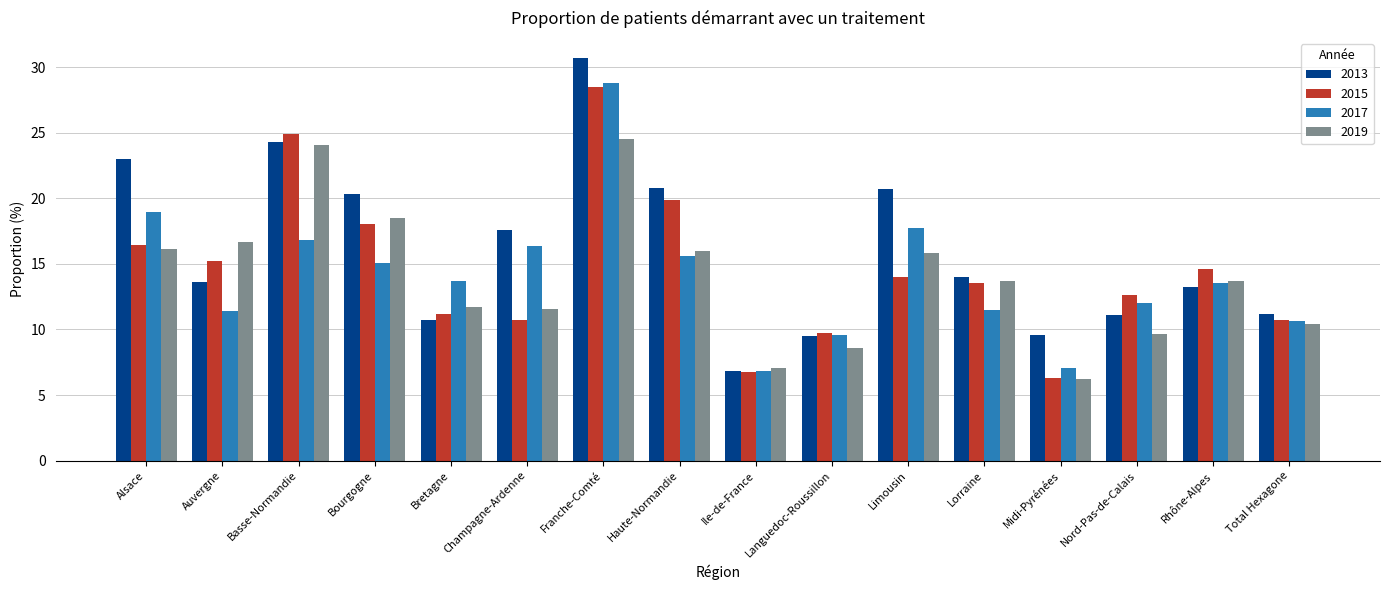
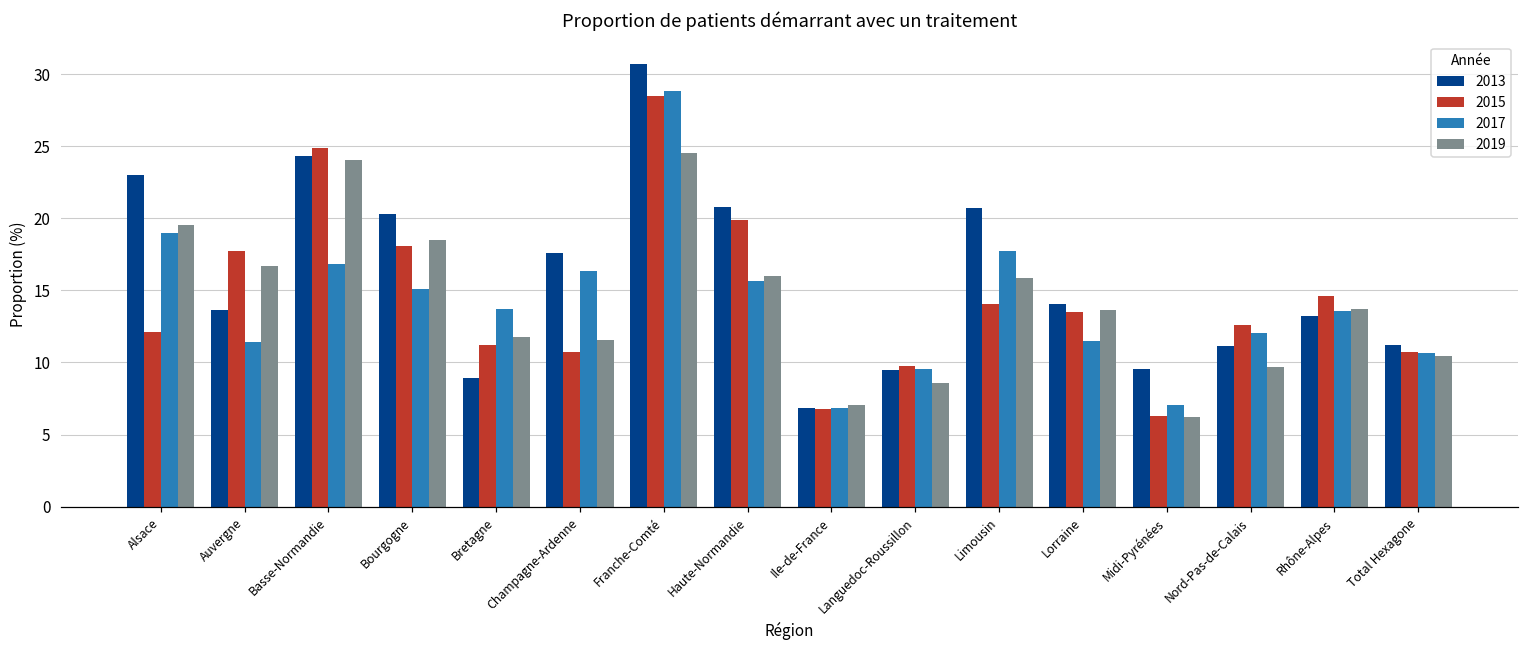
2015, Alsace: 16.4 -> 12.1
2019, Alsace: 16.1 -> 19.5
2015, Auvergne: 15.2 -> 17.7
2013, Bretagne: 10.7 -> 8.9
